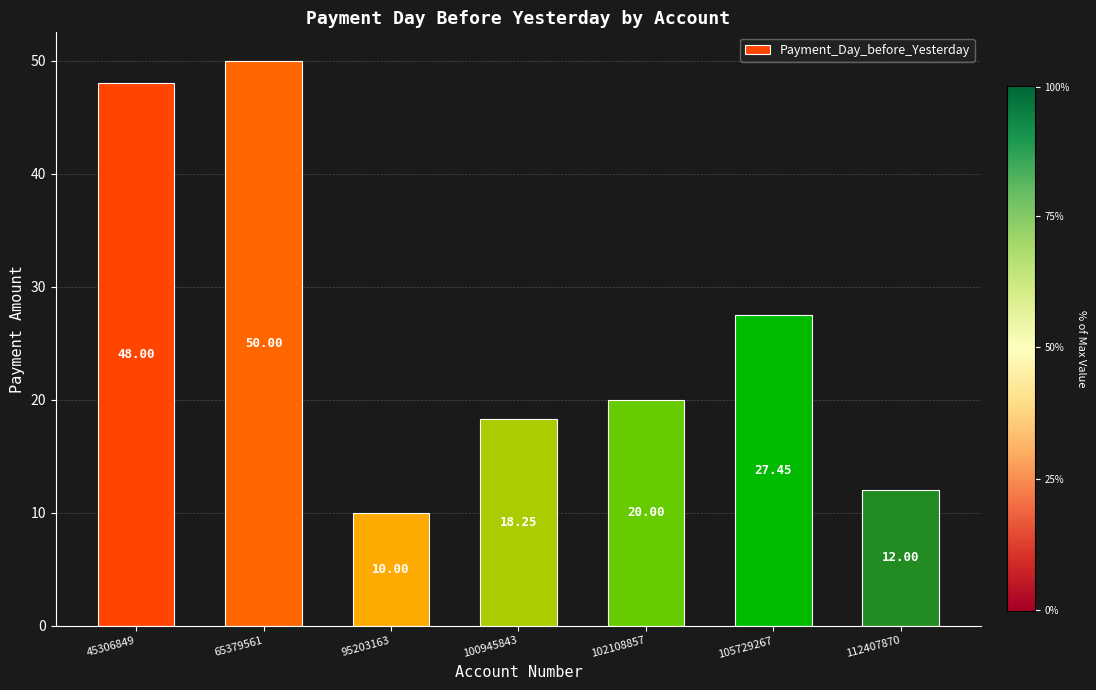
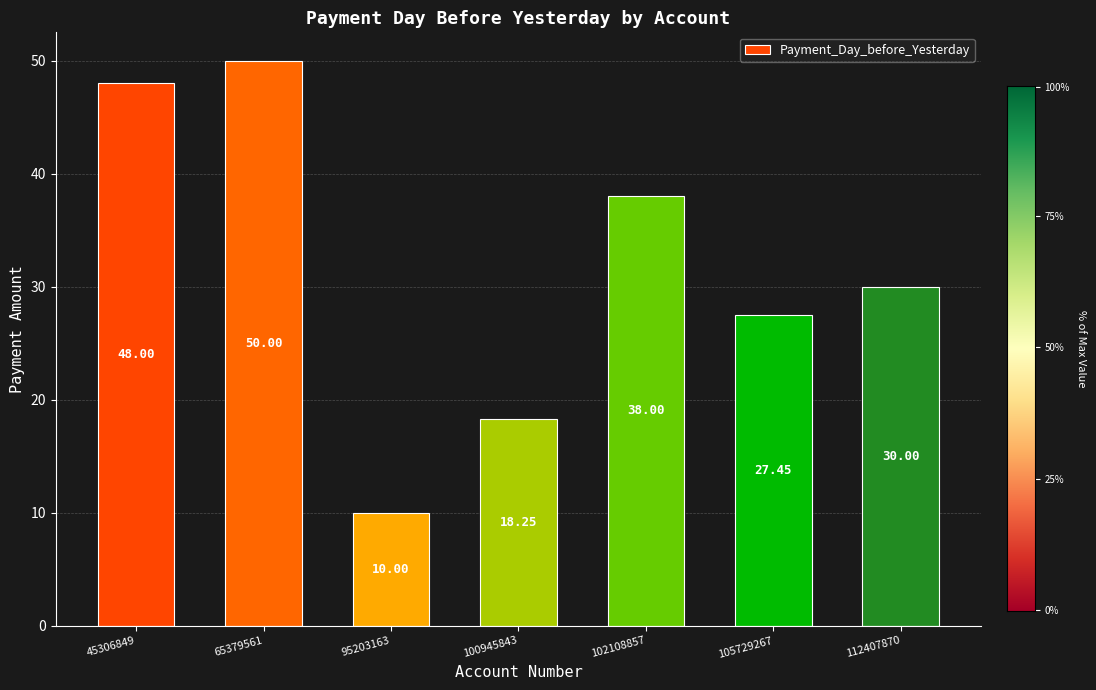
102108857: 20.00 -> 38.00
112407870: 12.00 -> 30.00
